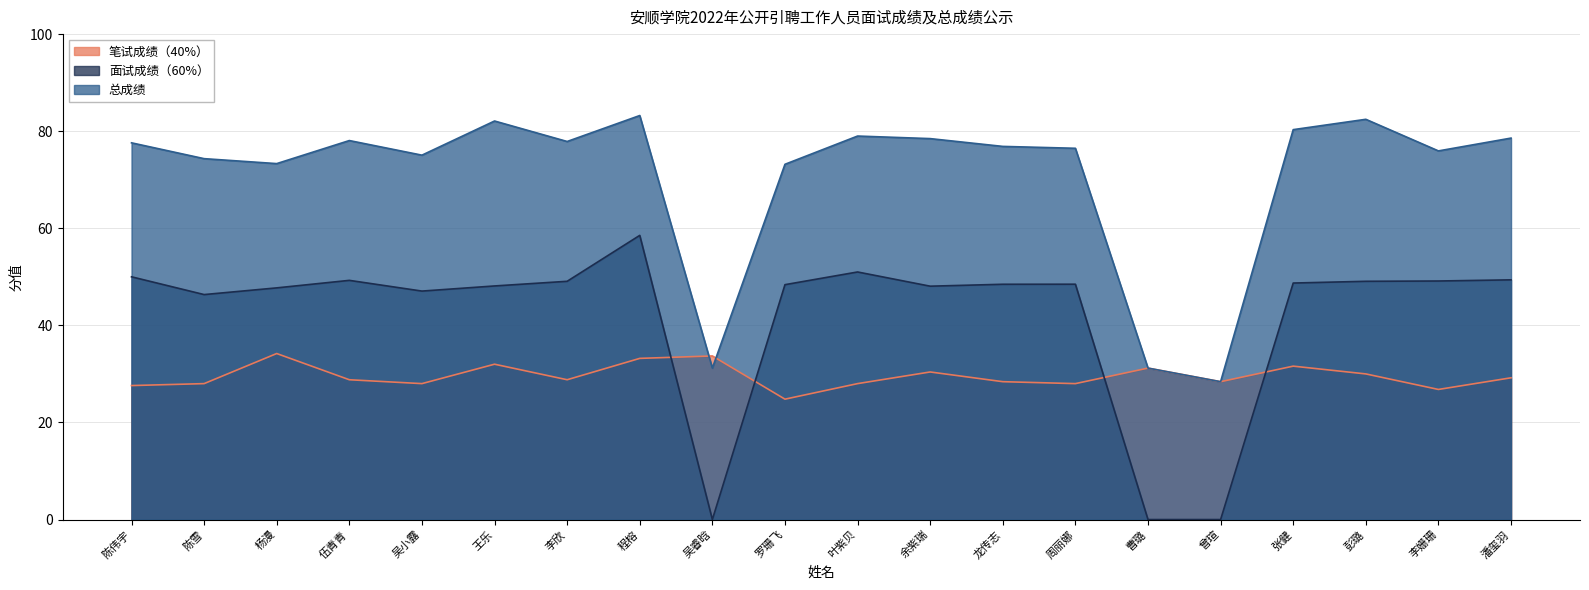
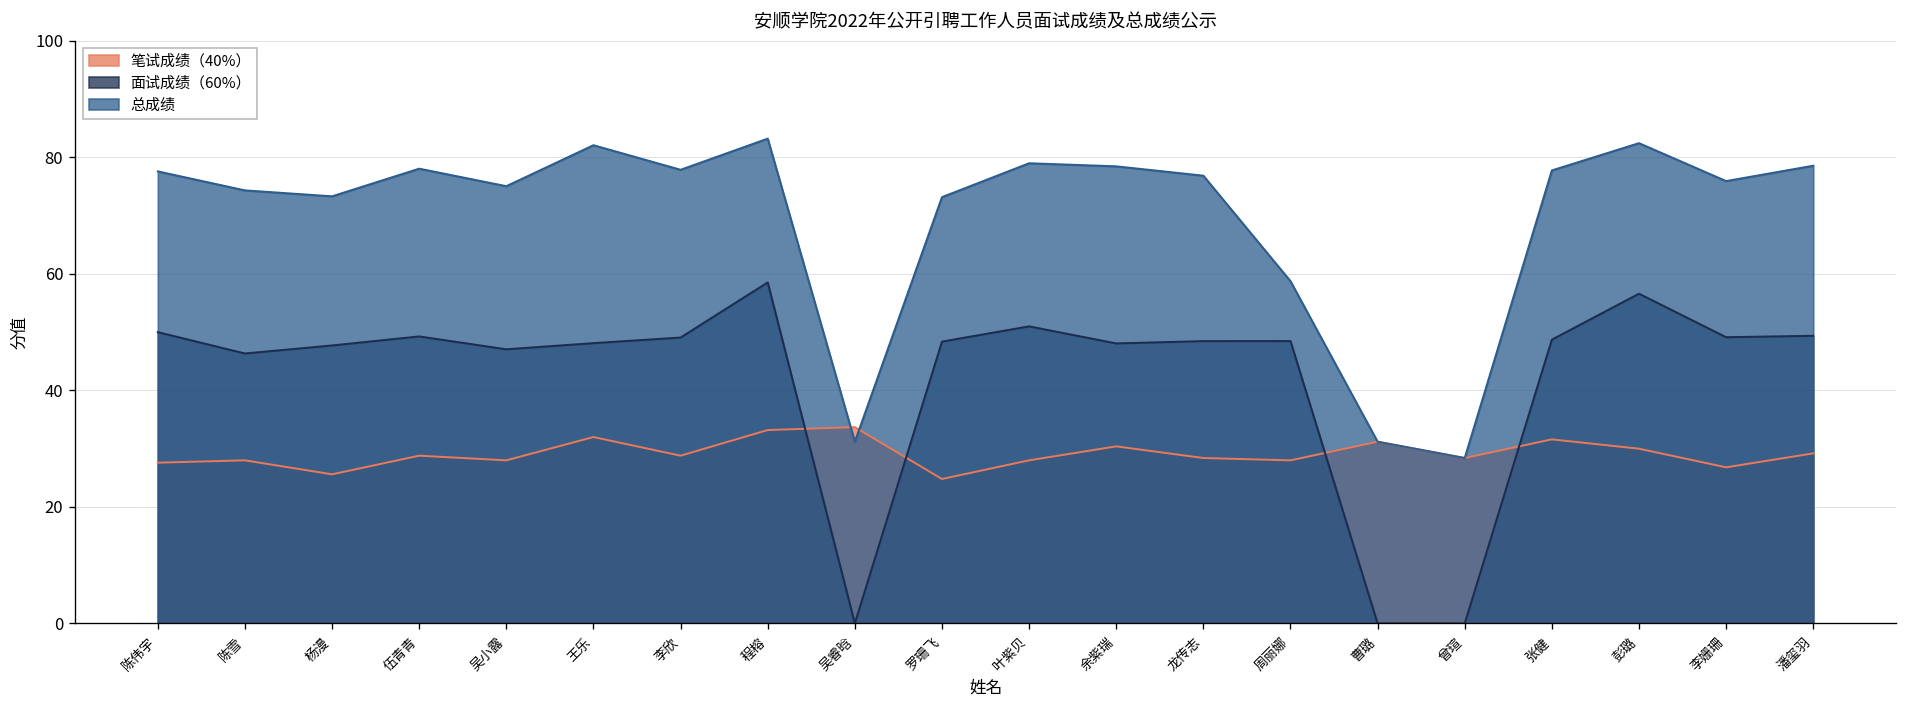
笔试成绩（40%）, 杨漫: 34 -> 26
总成绩, 周丽娜: 76 -> 59
总成绩, 张健: 80 -> 78
面试成绩（60%）, 彭璐: 49 -> 57
